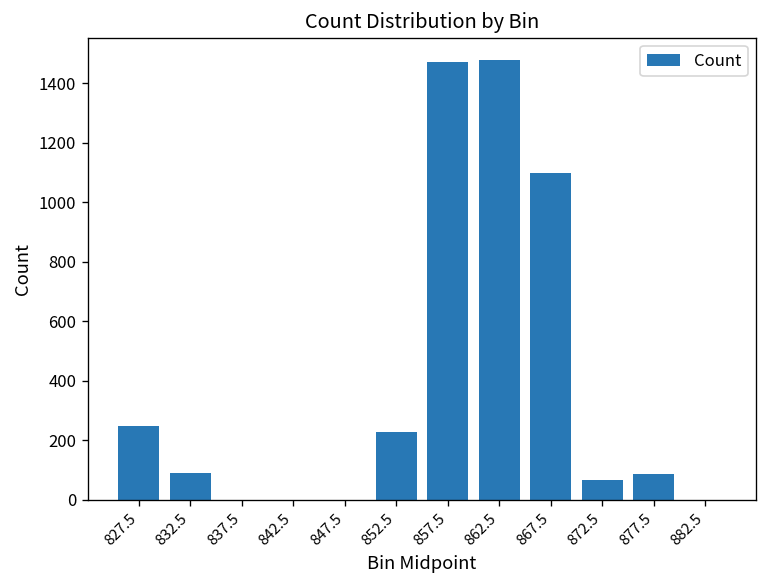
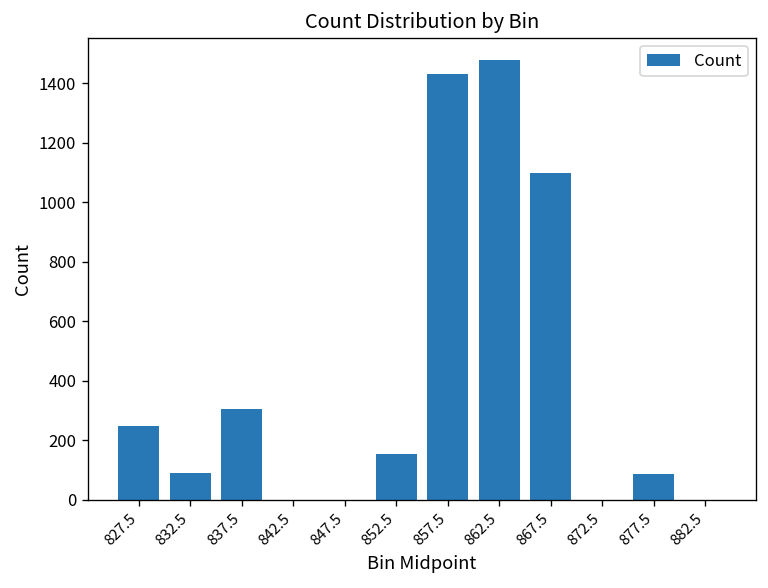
837.5: 0 -> 310
852.5: 230 -> 160
857.5: 1470 -> 1430
872.5: 70 -> 0
